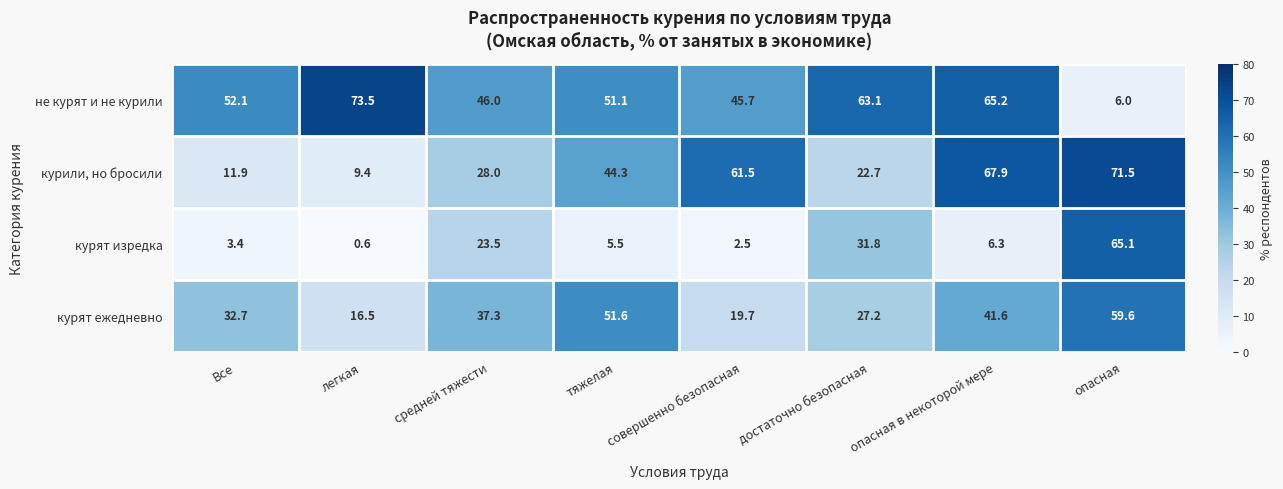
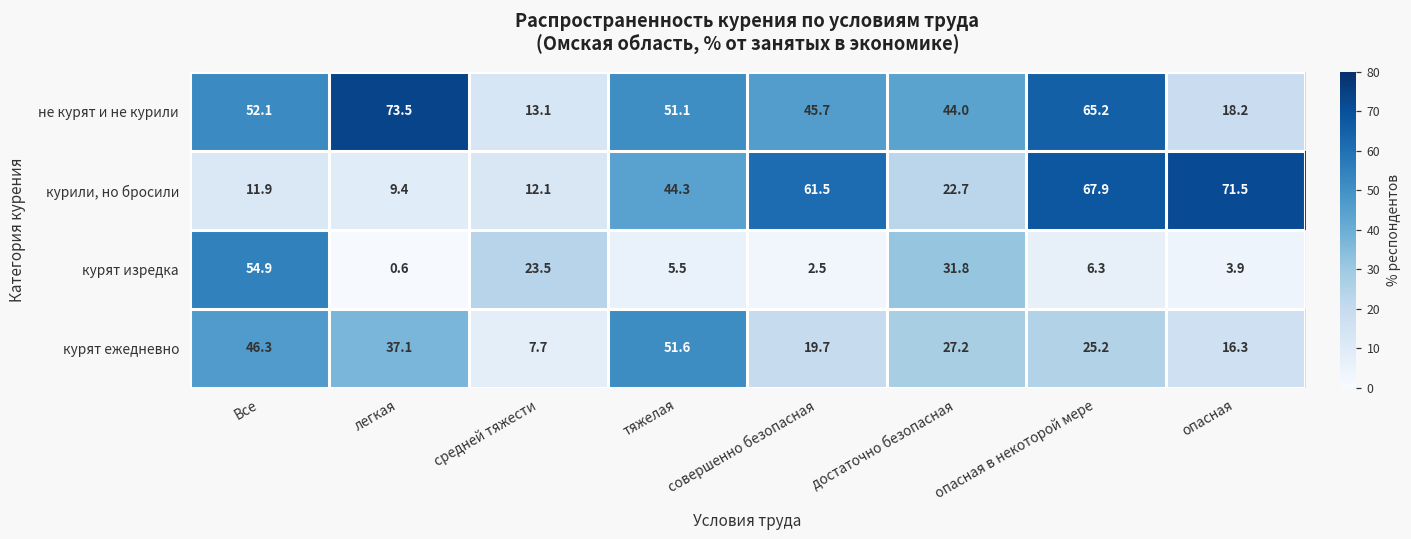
не курят и не курили, средней тяжести: 46.0 -> 13.1
не курят и не курили, достаточно безопасная: 63.1 -> 44.0
не курят и не курили, опасная: 6.0 -> 18.2
курили, но бросили, средней тяжести: 28.0 -> 12.1
курят изредка, Все: 3.4 -> 54.9
курят изредка, опасная: 65.1 -> 3.9
курят ежедневно, Все: 32.7 -> 46.3
курят ежедневно, легкая: 16.5 -> 37.1
курят ежедневно, средней тяжести: 37.3 -> 7.7
курят ежедневно, опасная в некоторой мере: 41.6 -> 25.2
курят ежедневно, опасная: 59.6 -> 16.3
